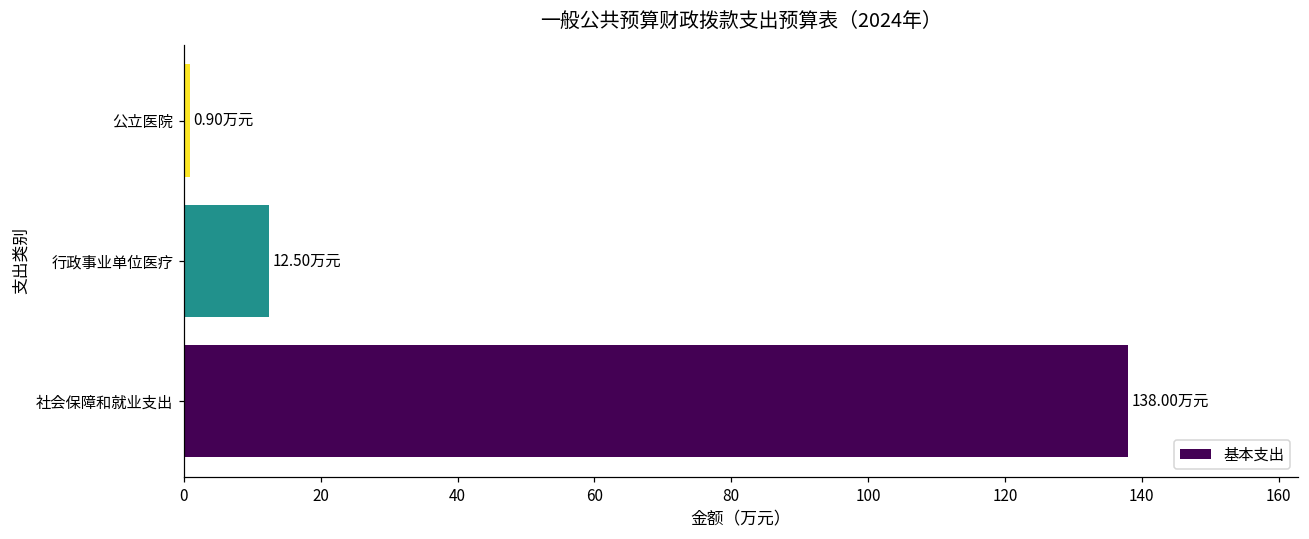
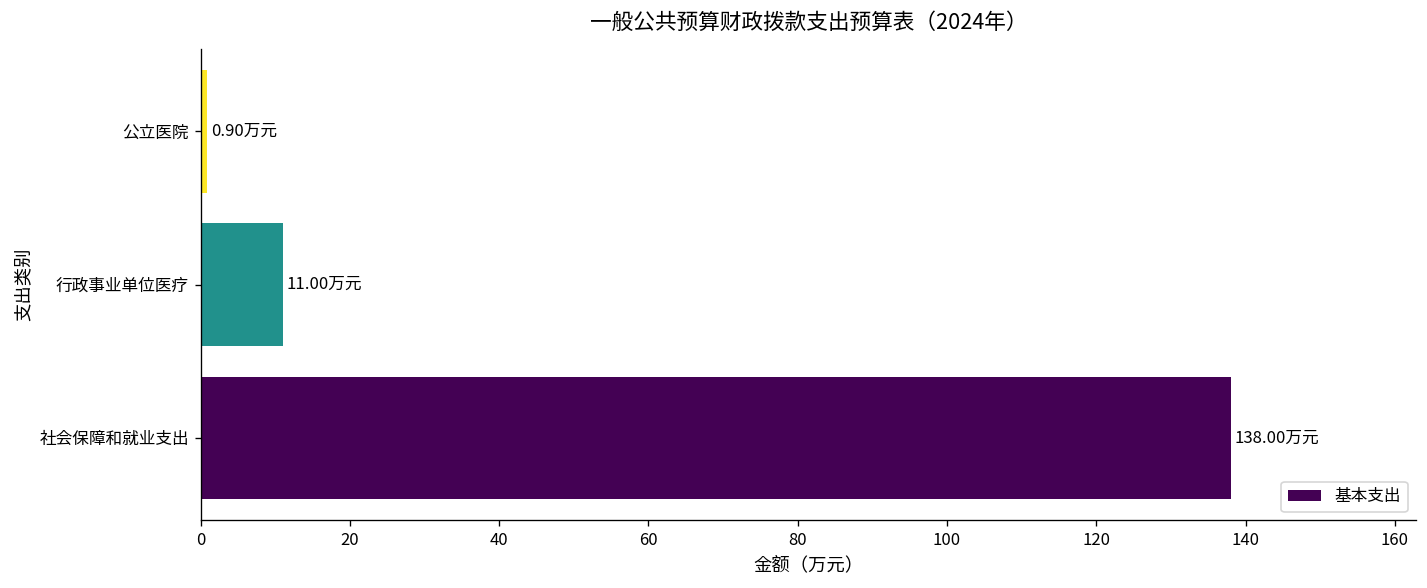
行政事业单位医疗: 12.50 -> 11.00
